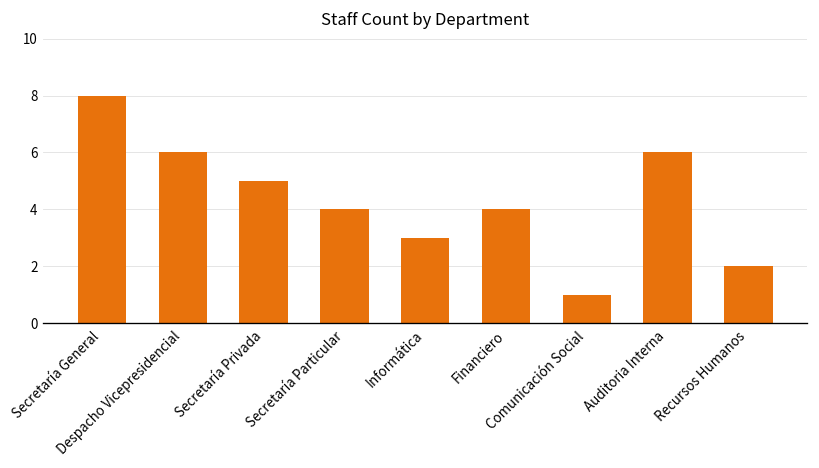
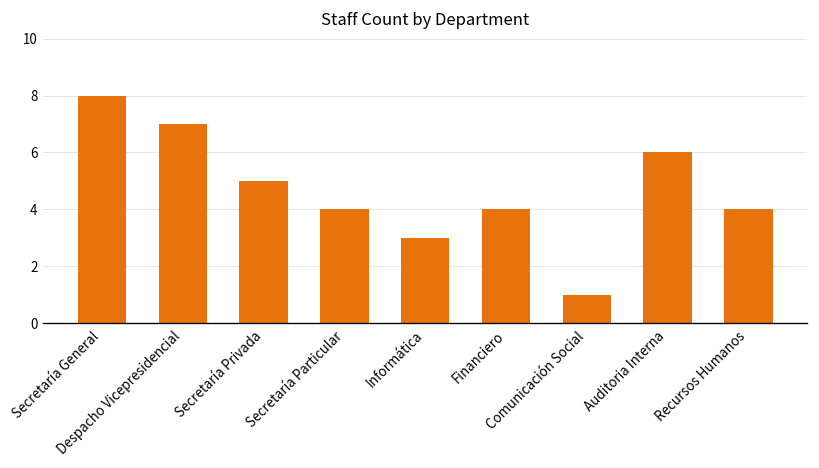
Despacho Vicepresidencial: 6 -> 7
Recursos Humanos: 2 -> 4
